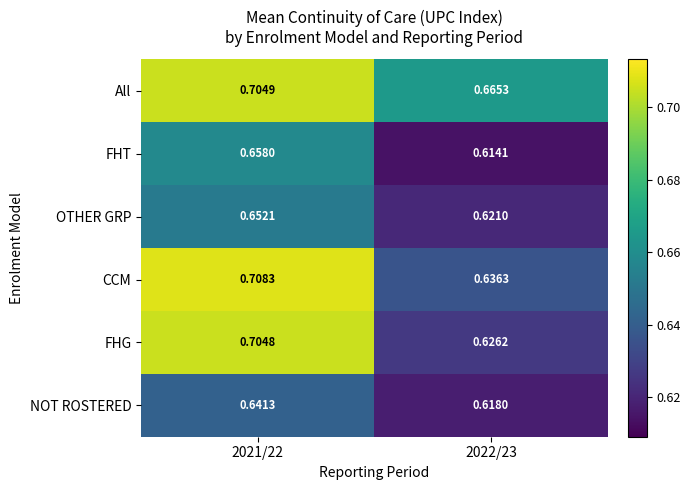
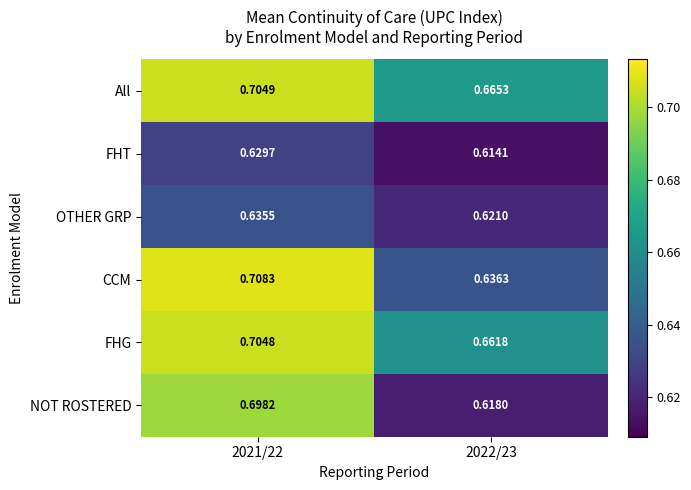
FHT, 2021/22: 0.6580 -> 0.6297
OTHER GRP, 2021/22: 0.6521 -> 0.6355
FHG, 2022/23: 0.6262 -> 0.6618
NOT ROSTERED, 2021/22: 0.6413 -> 0.6982
